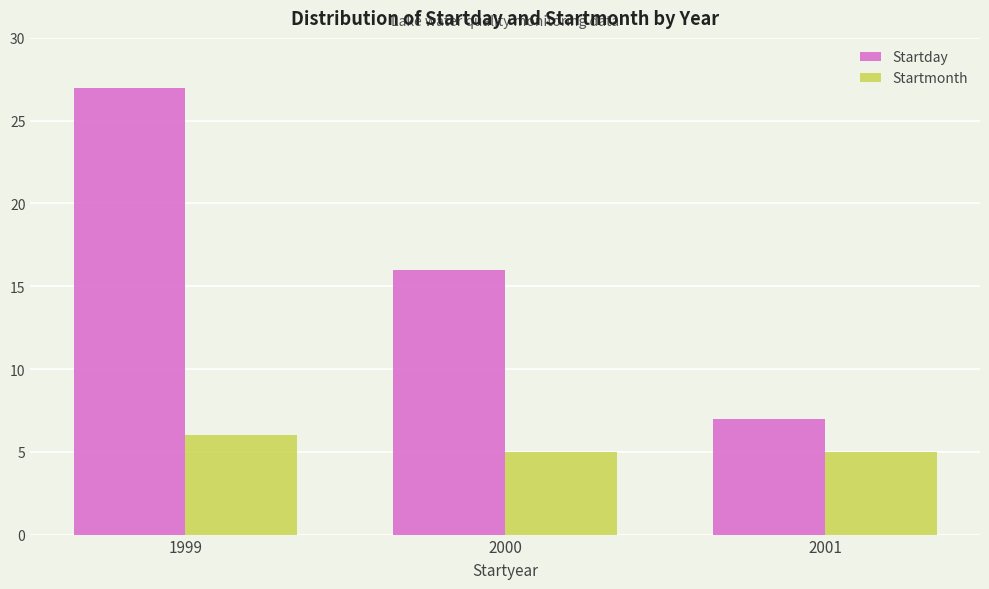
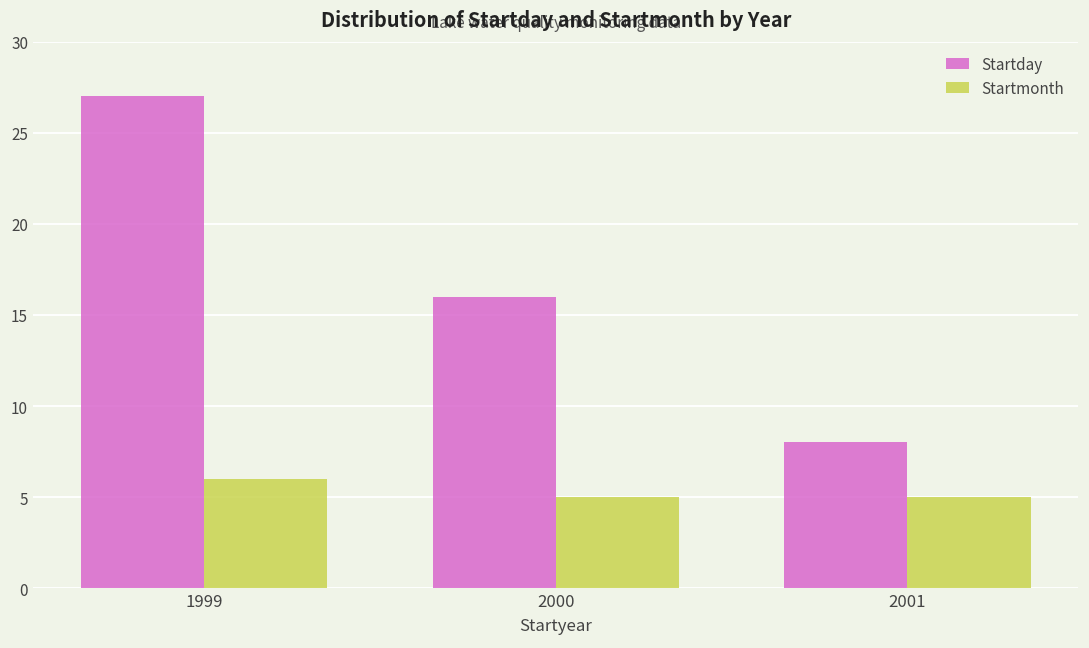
Startday, 2001: 7 -> 8
